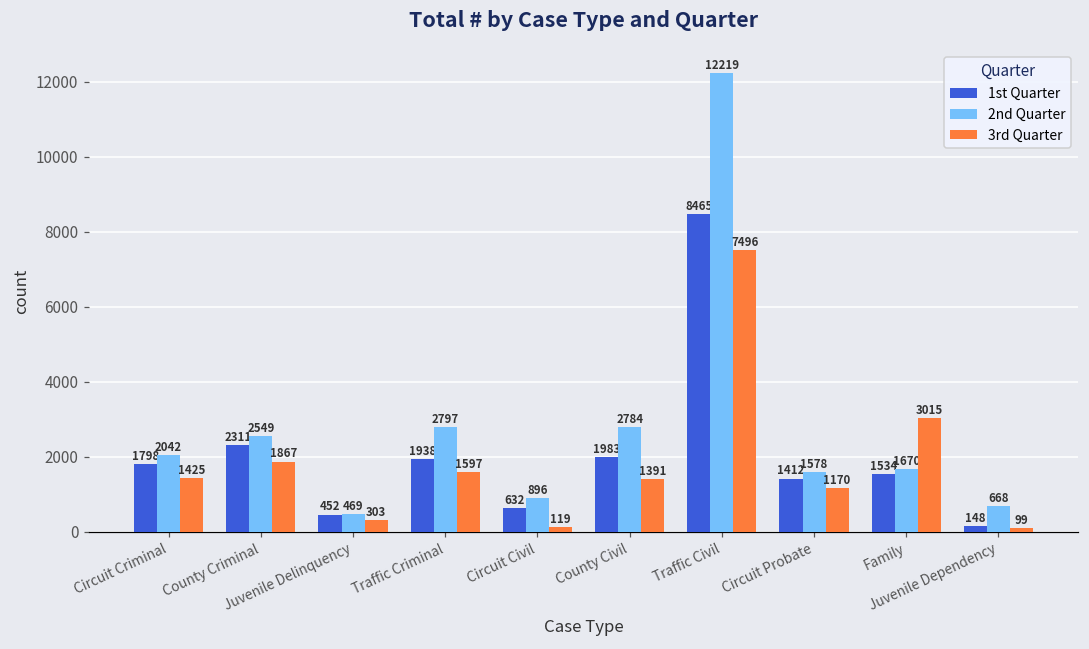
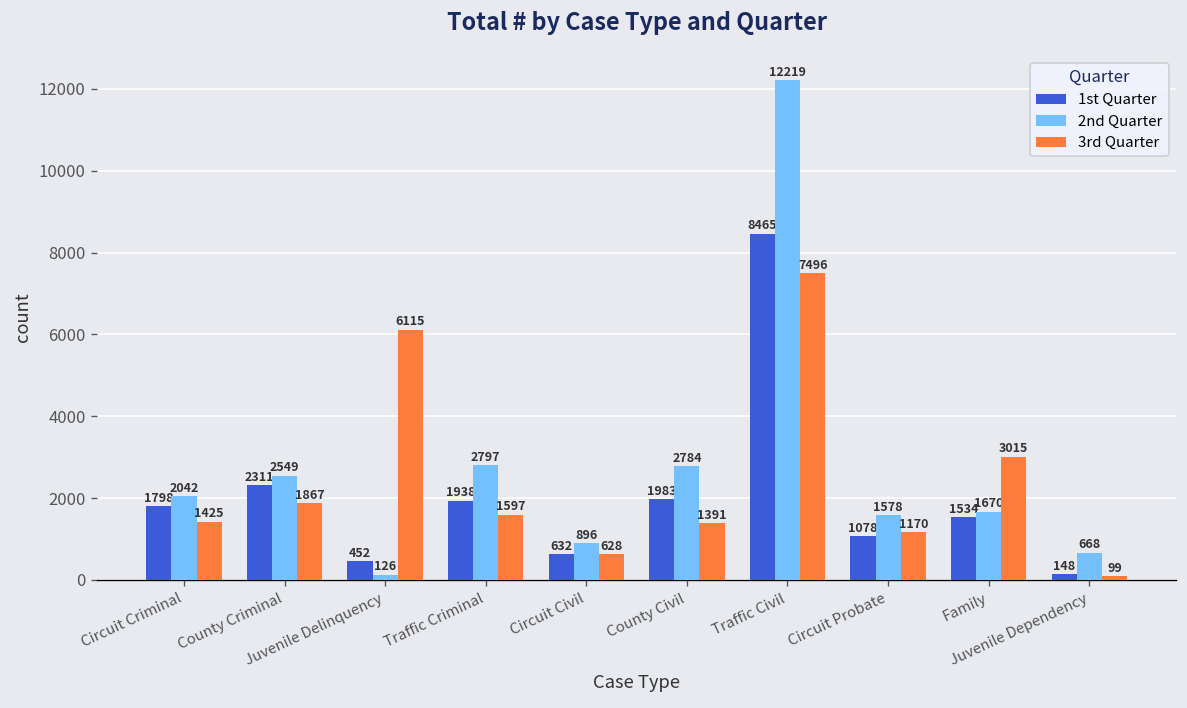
2nd Quarter, Juvenile Delinquency: 469 -> 126
3rd Quarter, Juvenile Delinquency: 303 -> 6115
3rd Quarter, Circuit Civil: 119 -> 628
1st Quarter, Circuit Probate: 1412 -> 1078
